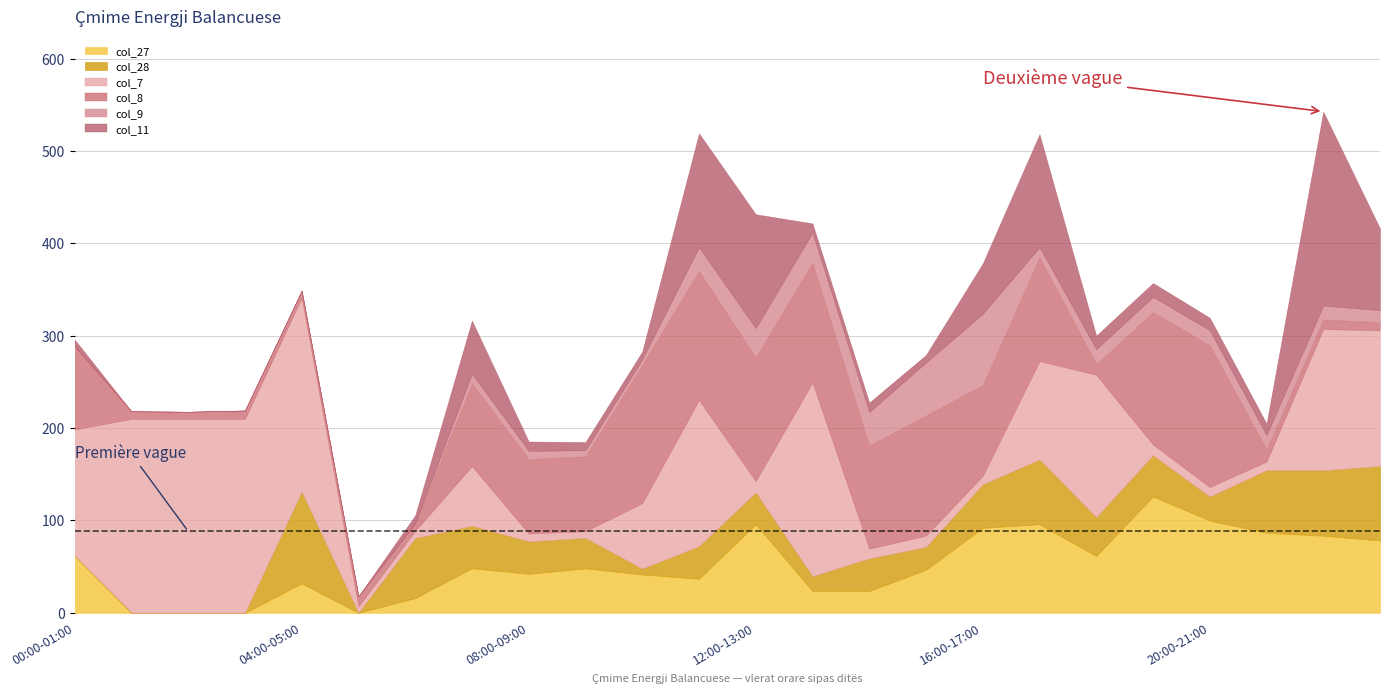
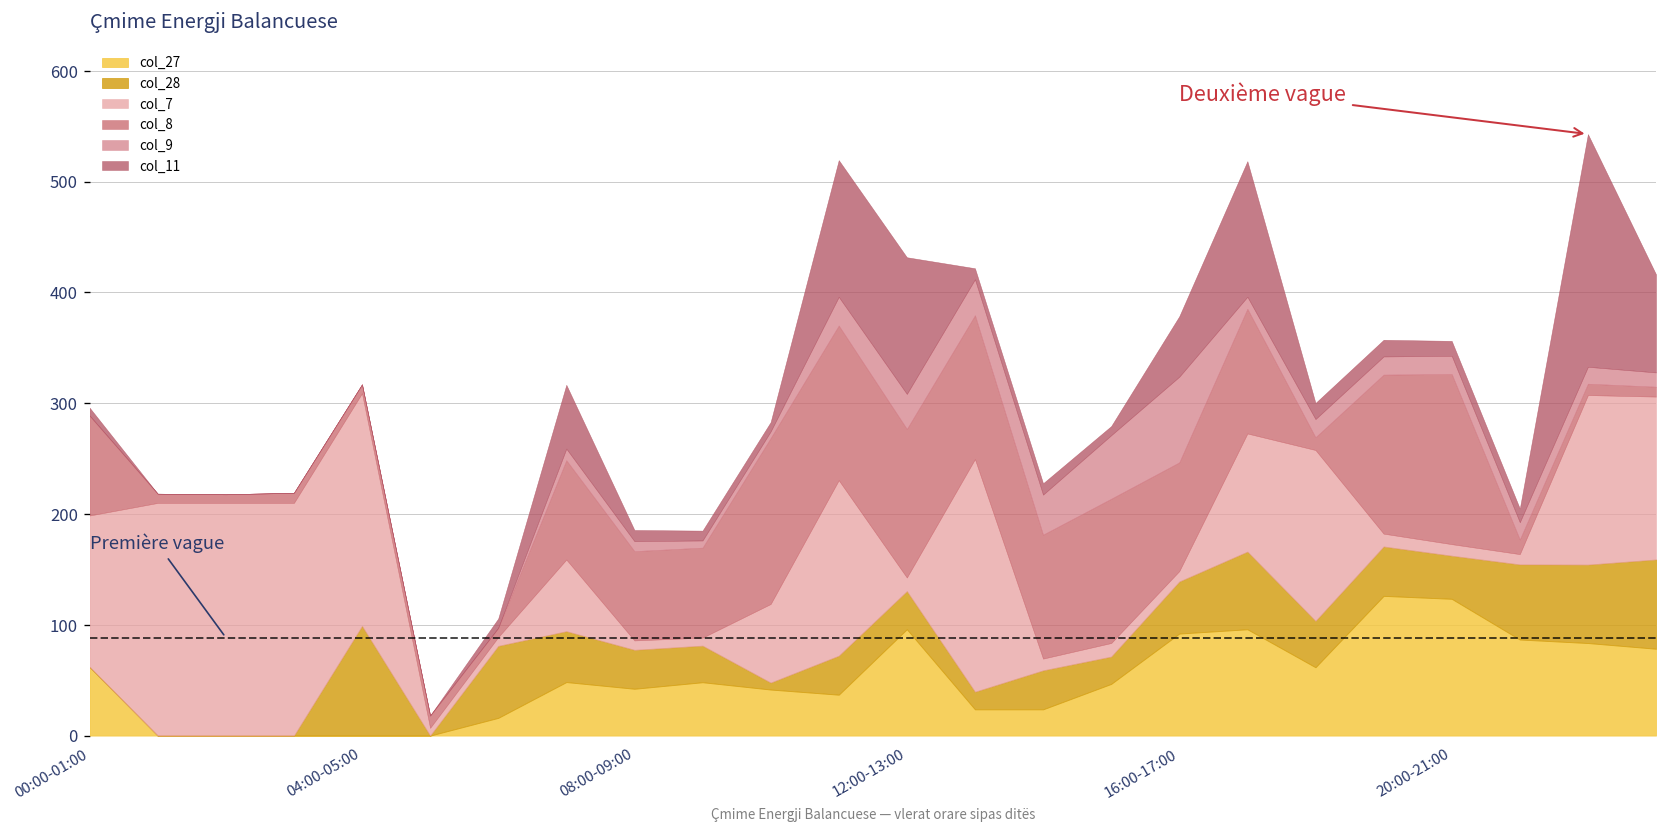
col_27, 04:00-05:00: 30 -> 0
col_27, 20:00-21:00: 100 -> 120
col_28, 20:00-21:00: 30 -> 40
